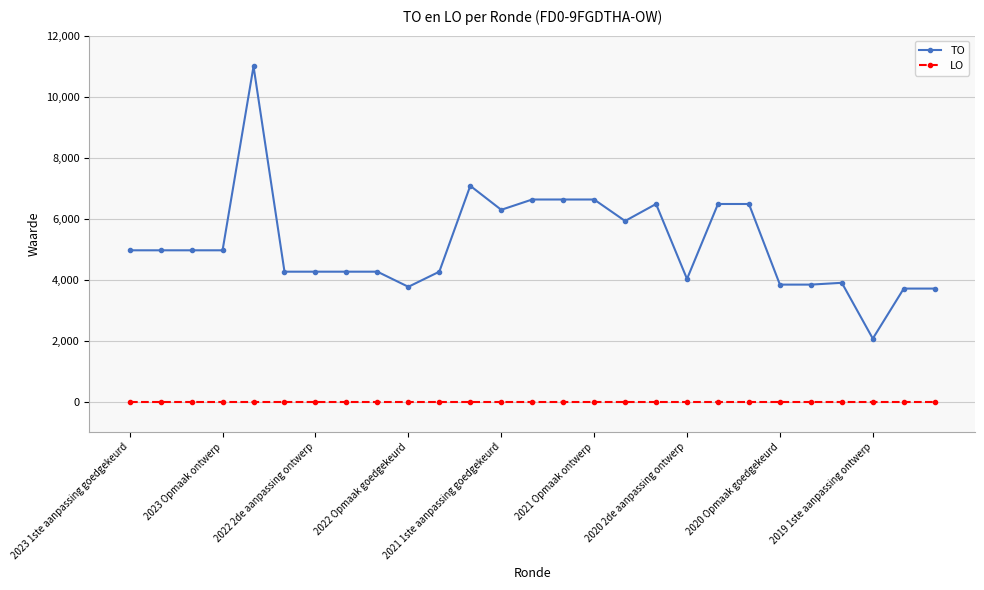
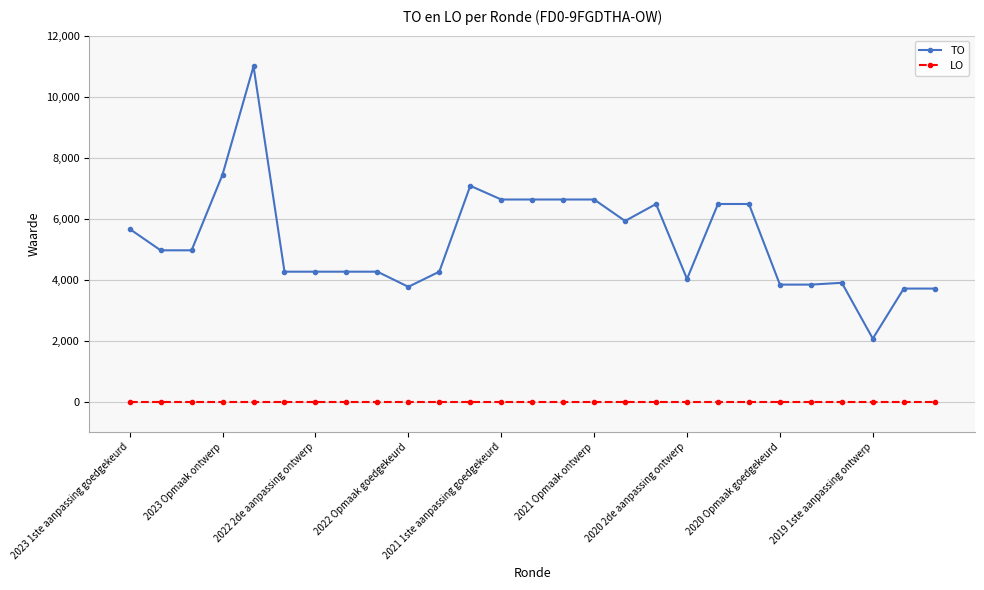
TO, 2023 1ste aanpassing goedgekeurd: 5,000 -> 5,700
TO, 2023 Opmaak ontwerp: 5,000 -> 7,400
TO, 2021 1ste aanpassing goedgekeurd: 6,300 -> 6,600
